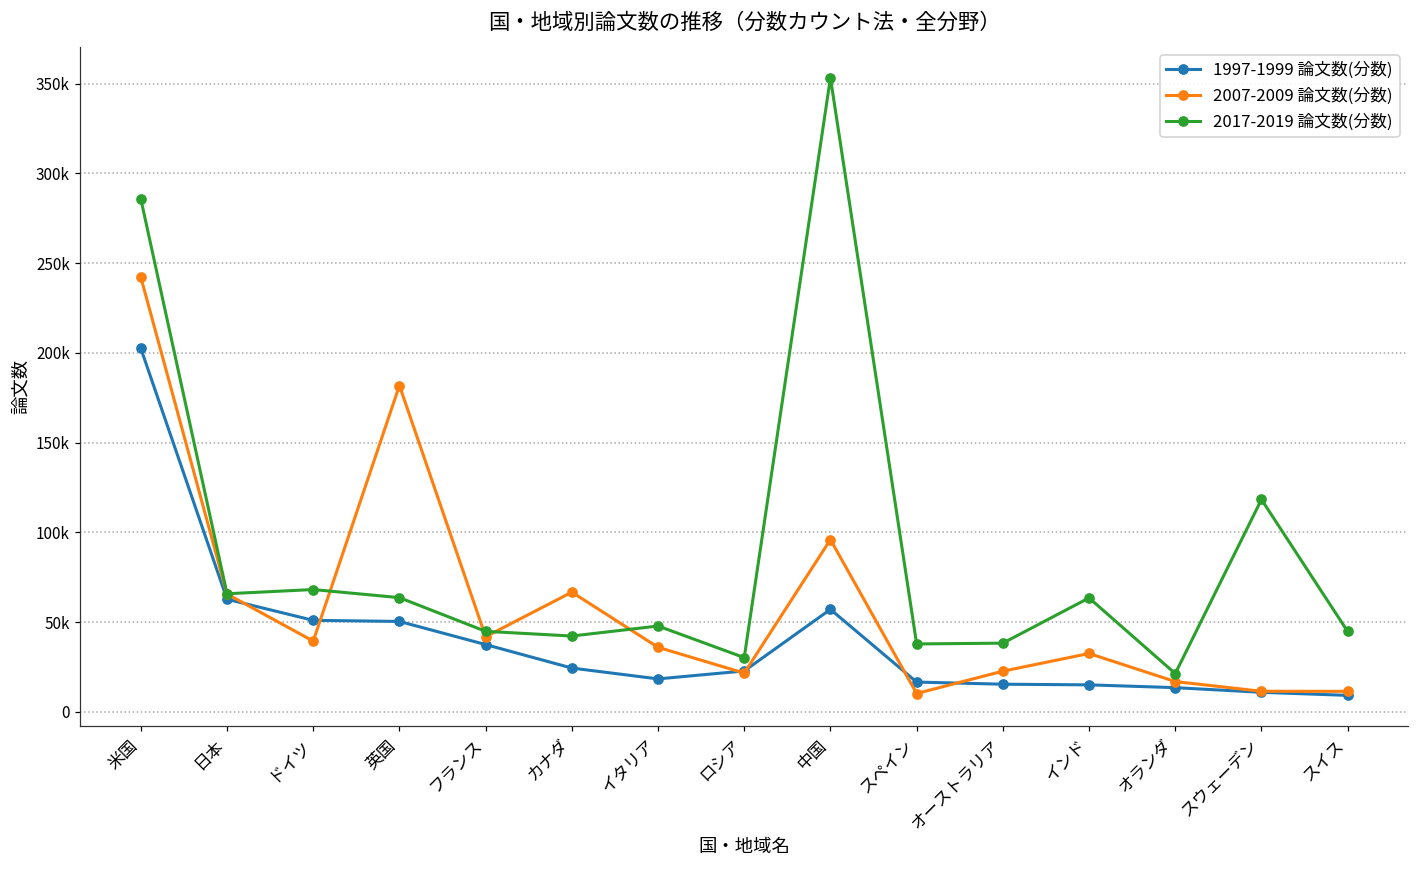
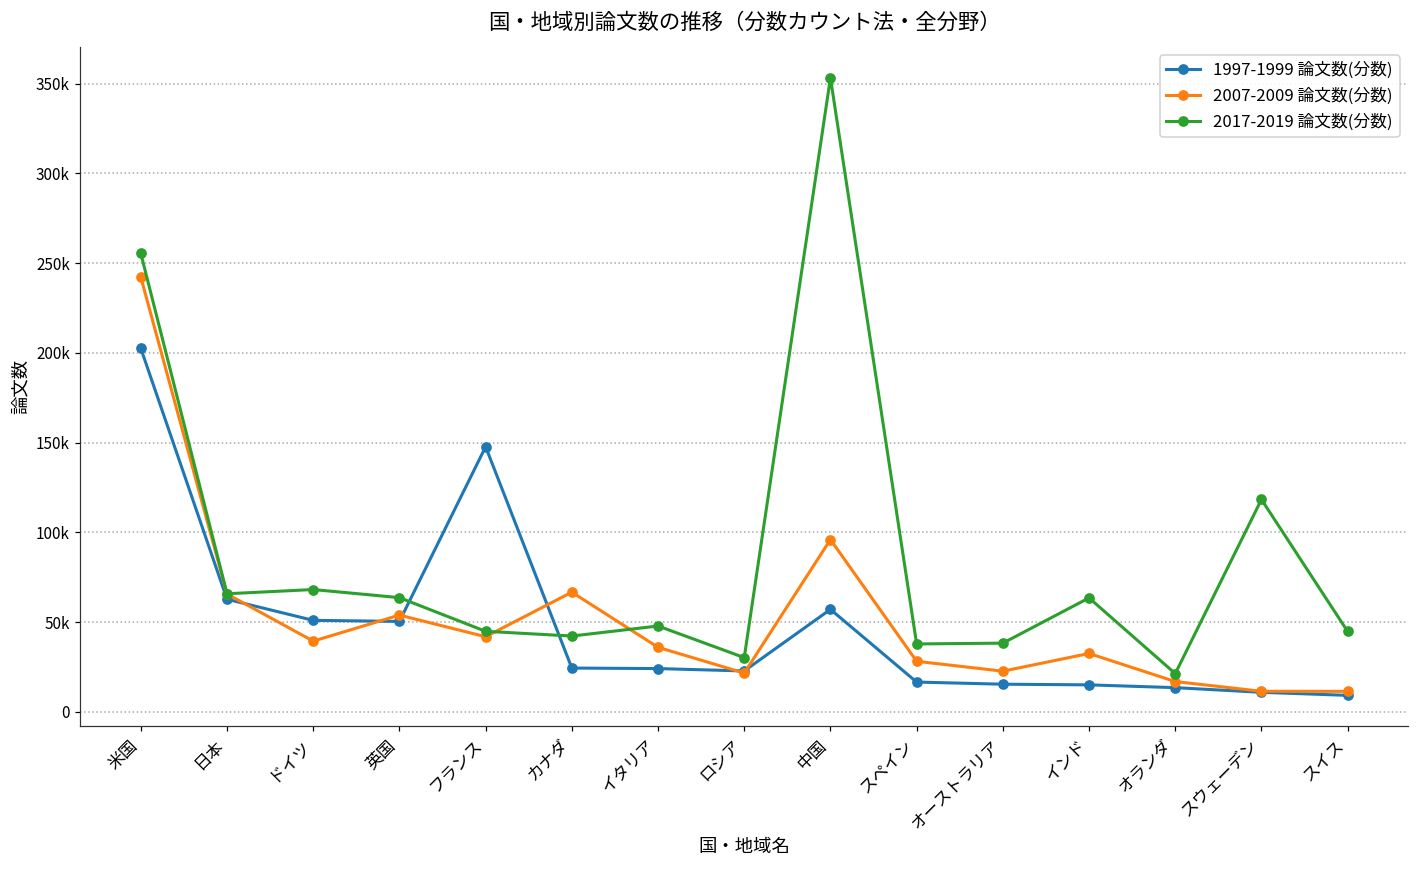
2017-2019 論文数(分数), 米国: 286000 -> 255000
2007-2009 論文数(分数), 英国: 182000 -> 54000
1997-1999 論文数(分数), フランス: 37000 -> 148000
1997-1999 論文数(分数), イタリア: 18000 -> 24000
2007-2009 論文数(分数), スペイン: 10000 -> 28000
